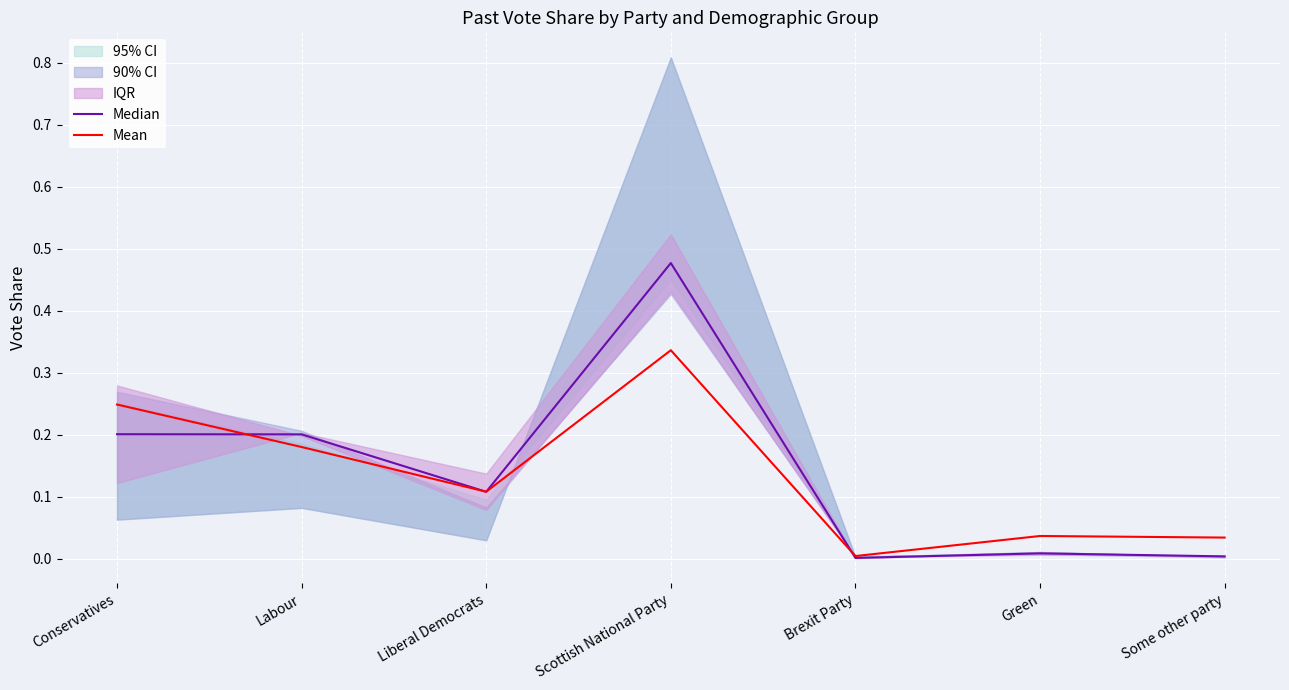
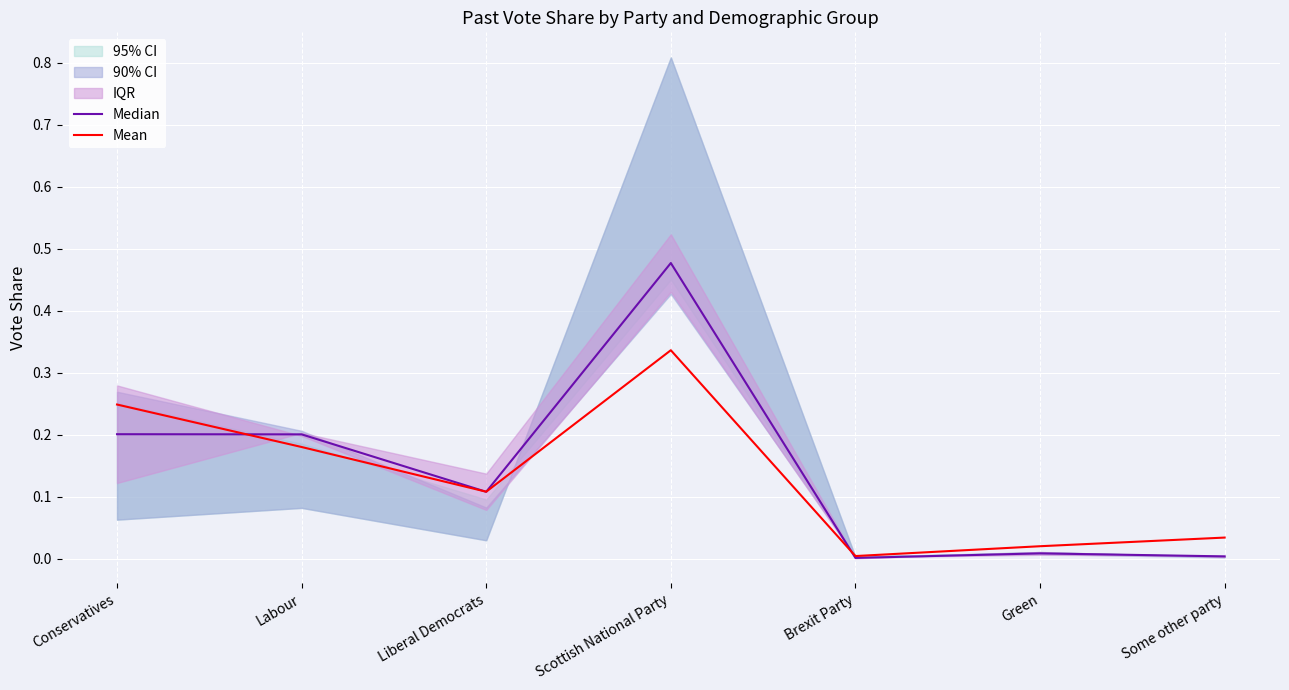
Mean, Green: 0.04 -> 0.02
